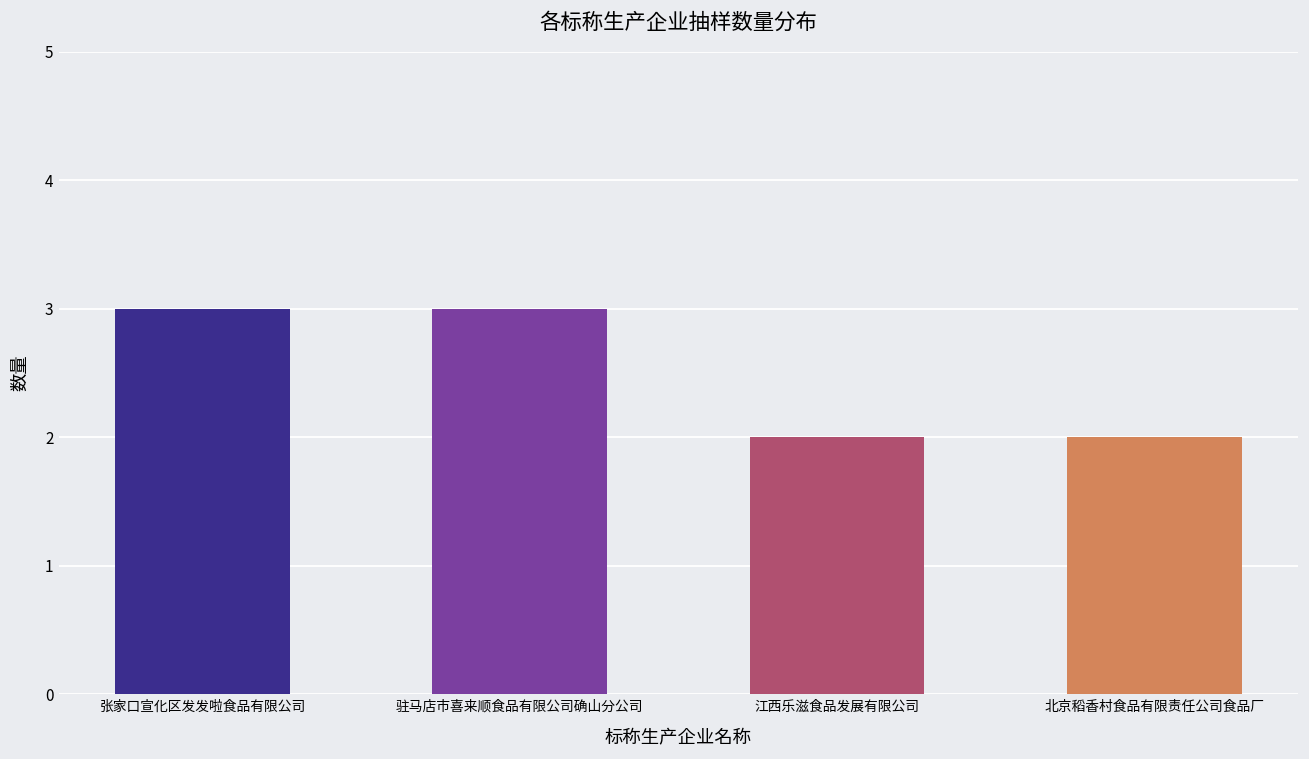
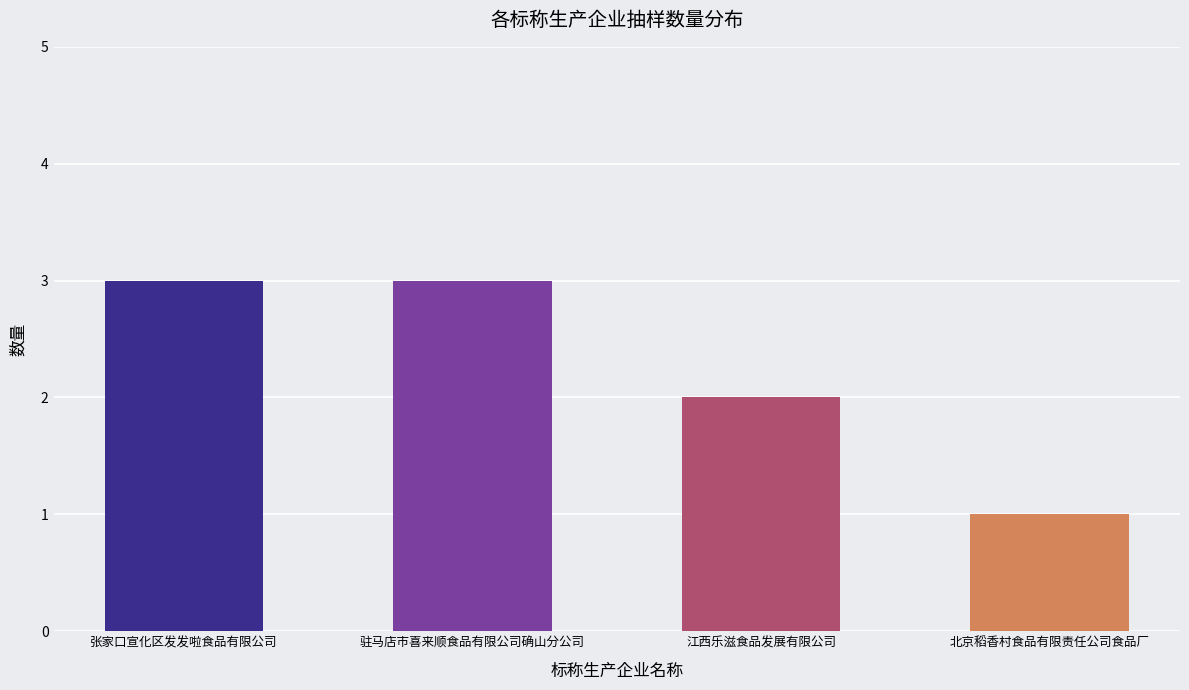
北京稻香村食品有限责任公司食品厂: 2 -> 1
